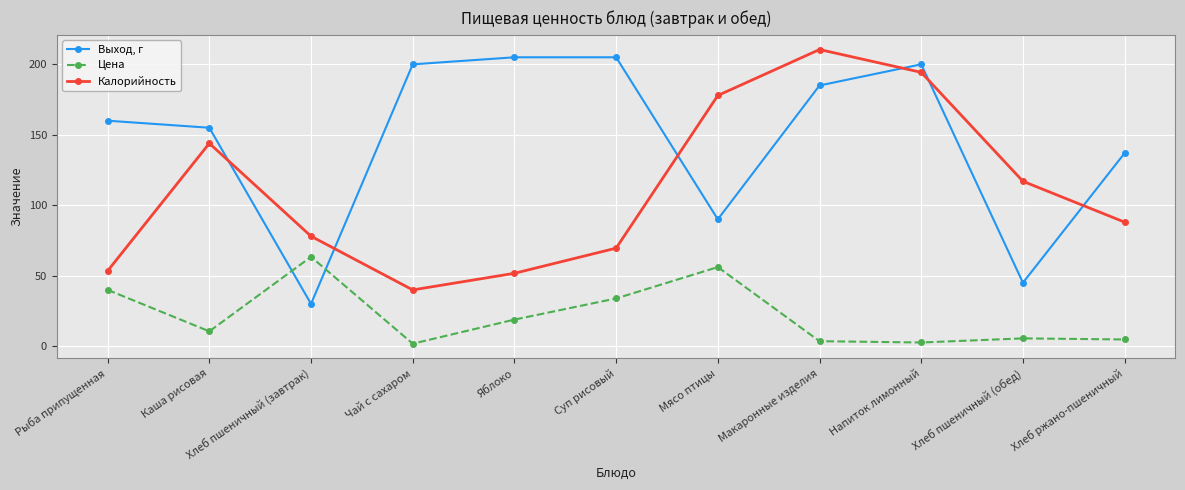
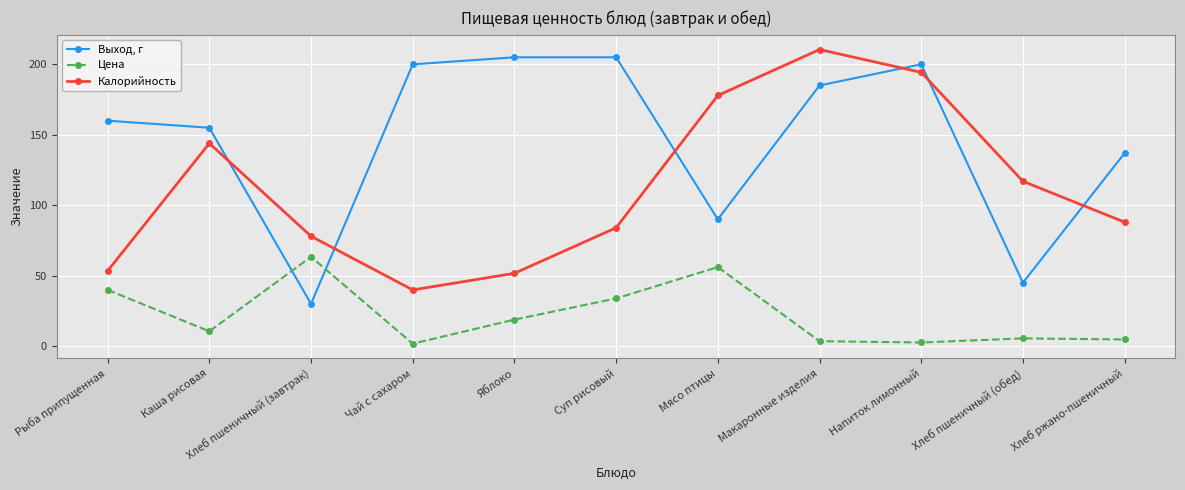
Калорийность, Суп рисовый: 70 -> 84
